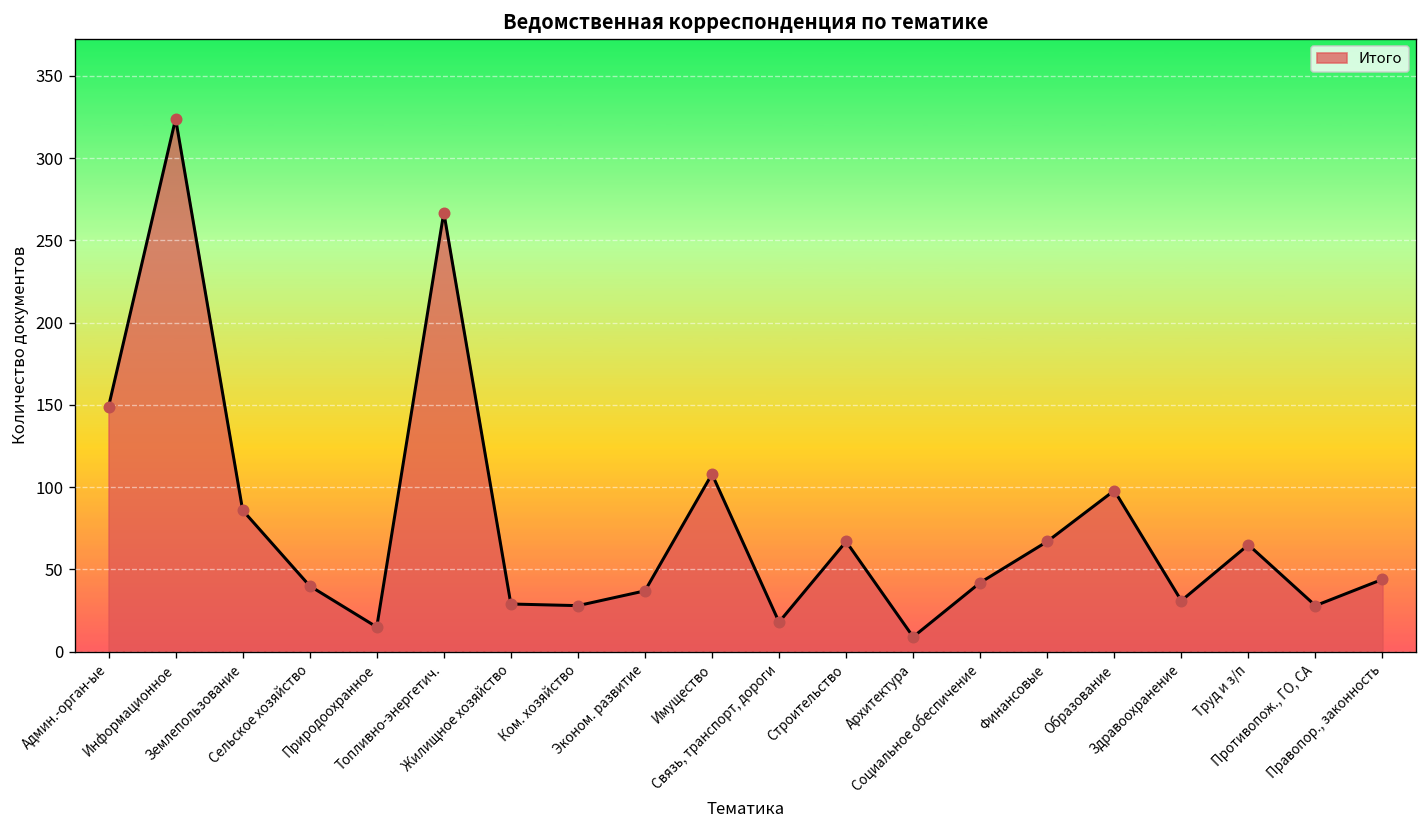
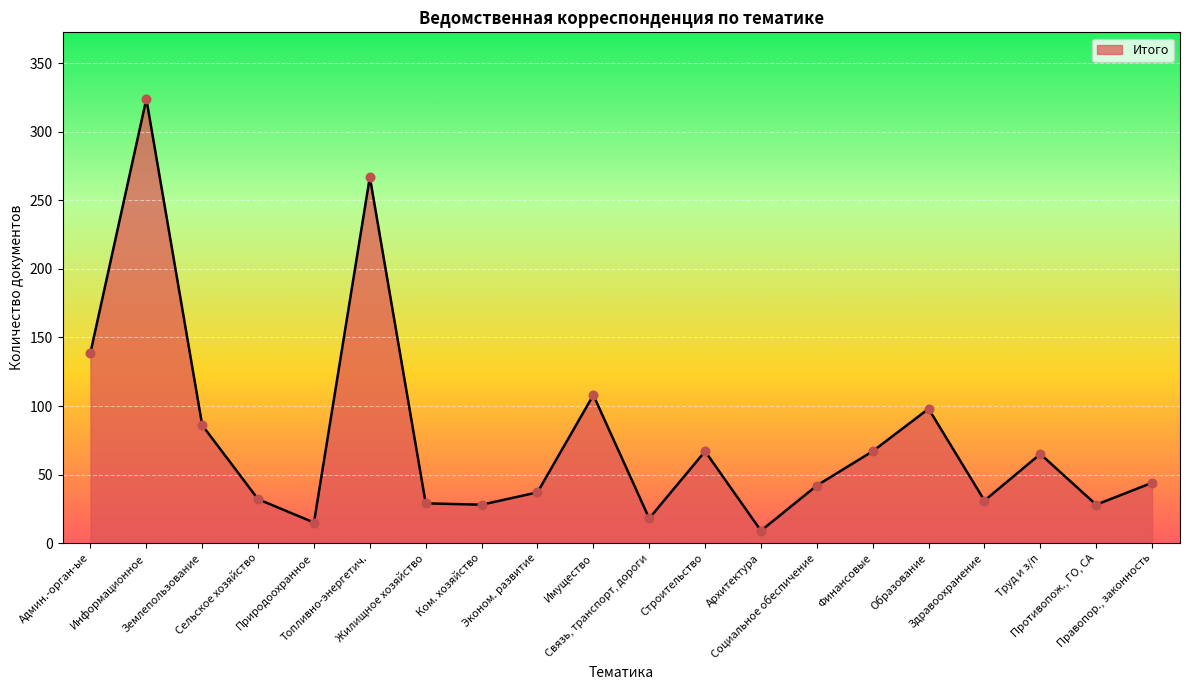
Админ.-орган-ые: 149 -> 139
Сельское хозяйство: 40 -> 32
